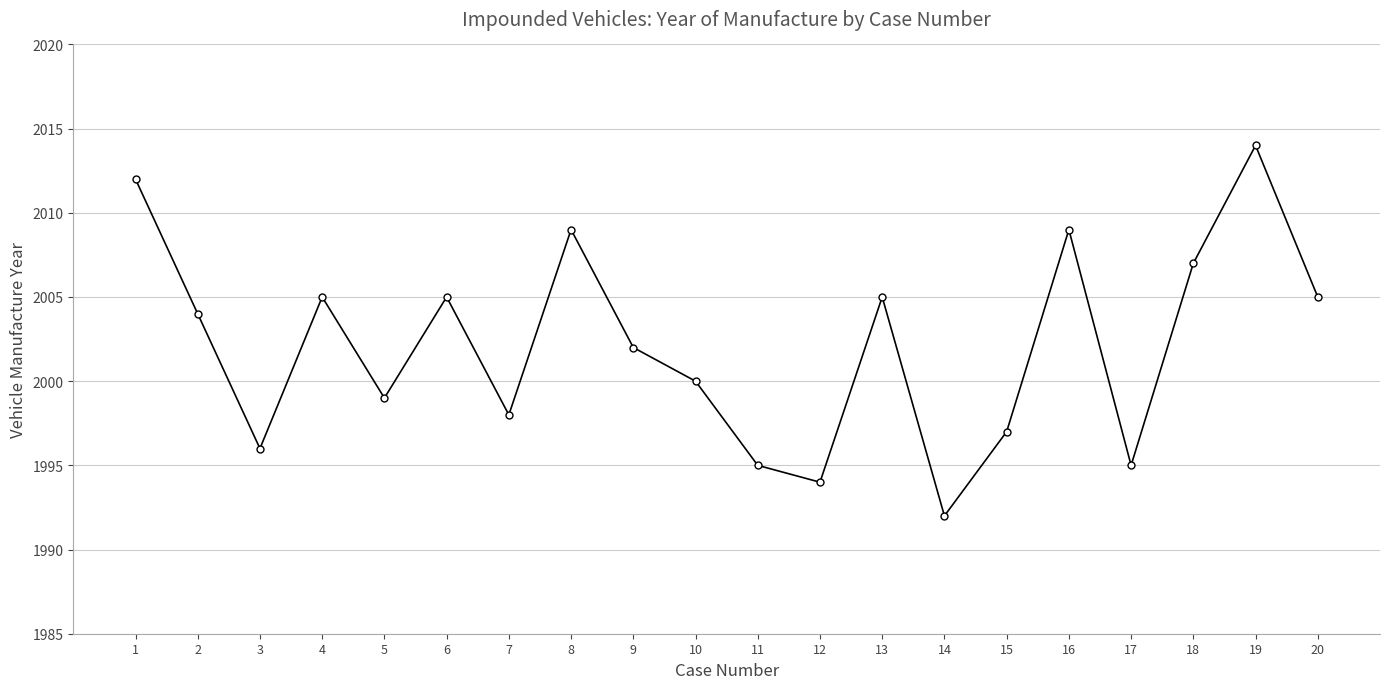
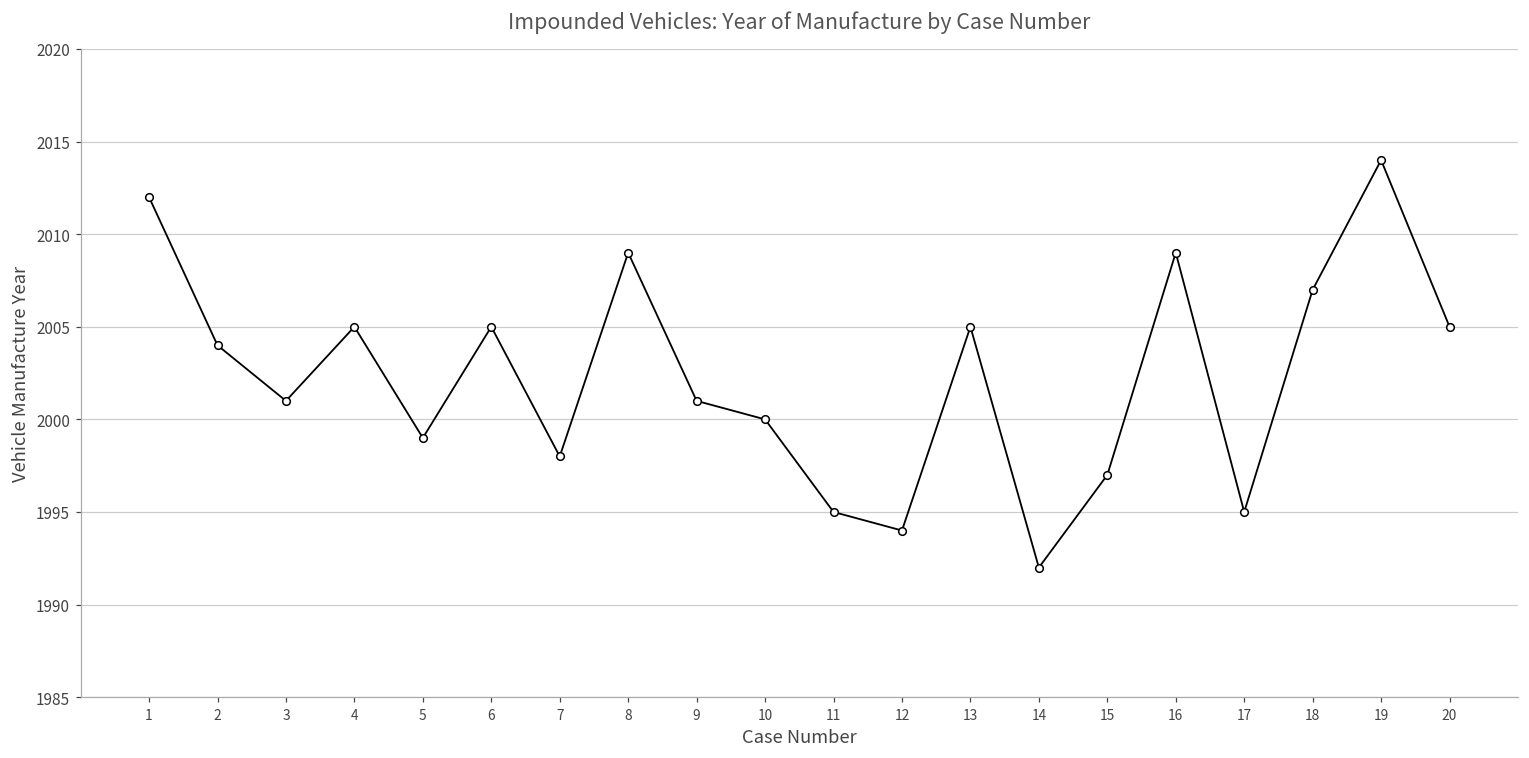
3: 1996 -> 2001
9: 2002 -> 2001
